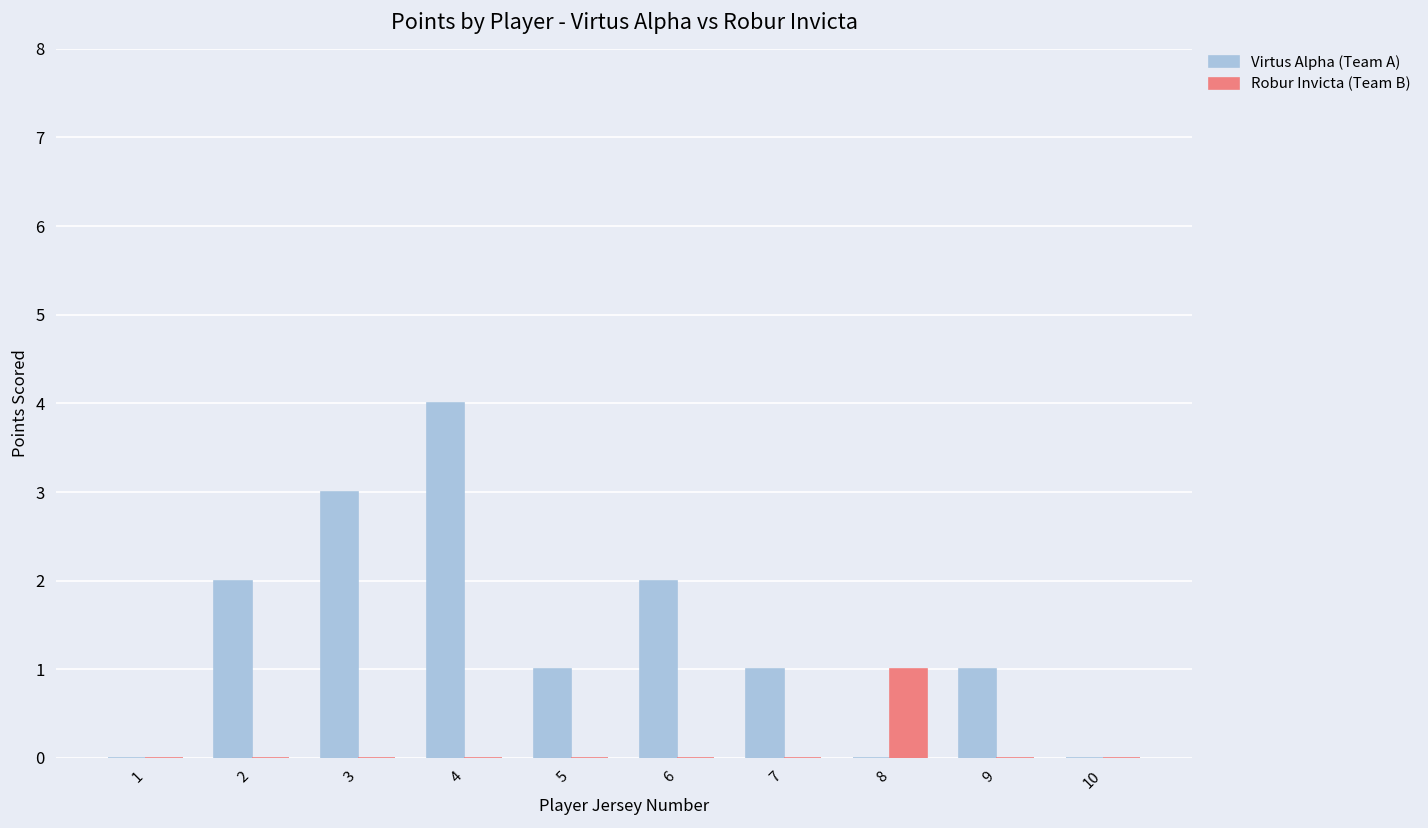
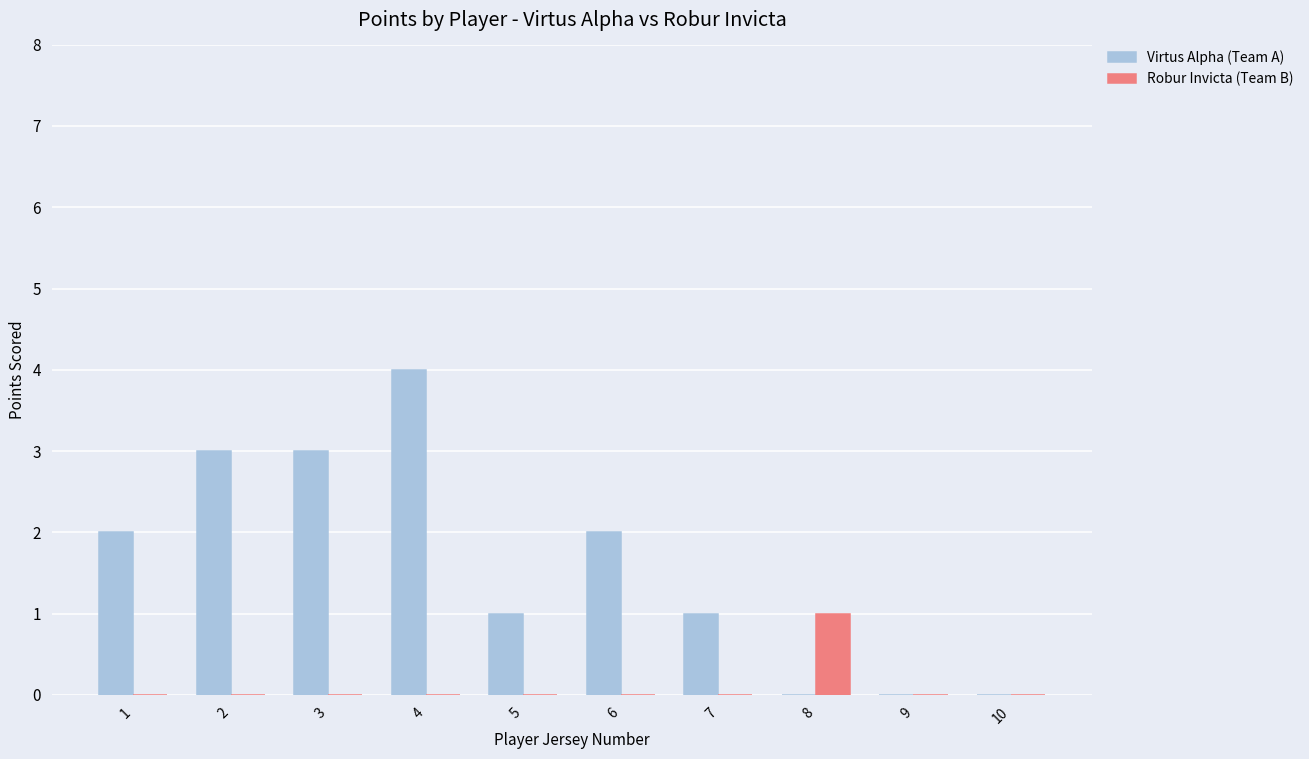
Virtus Alpha (Team A), 1: 0 -> 2
Virtus Alpha (Team A), 2: 2 -> 3
Virtus Alpha (Team A), 9: 1 -> 0
